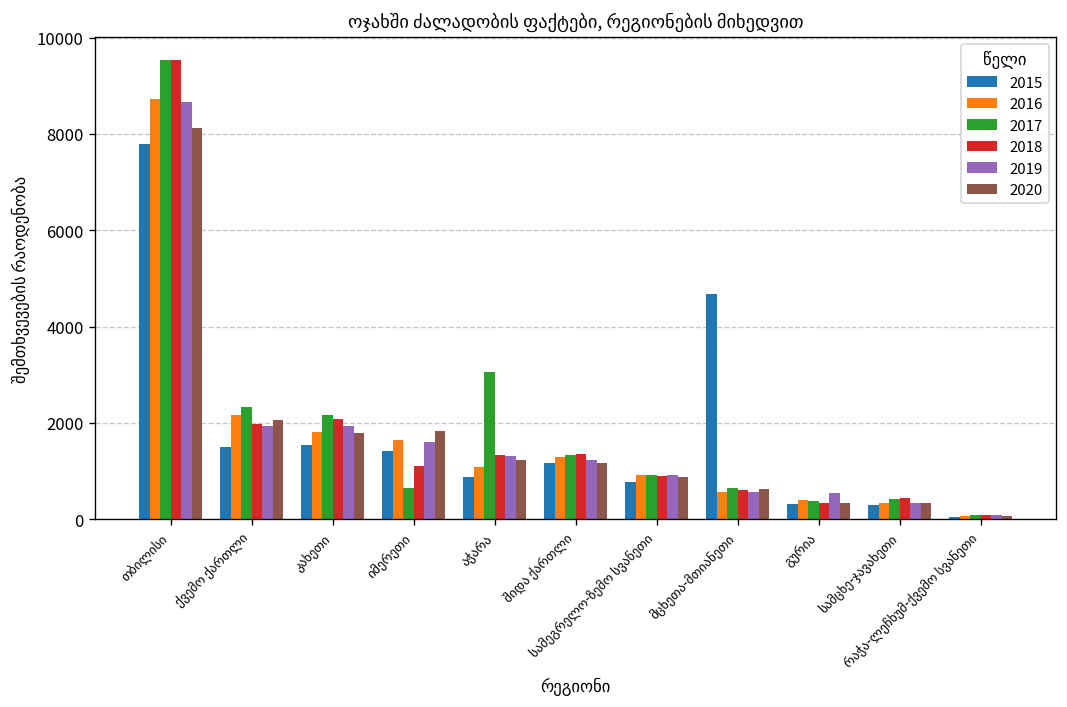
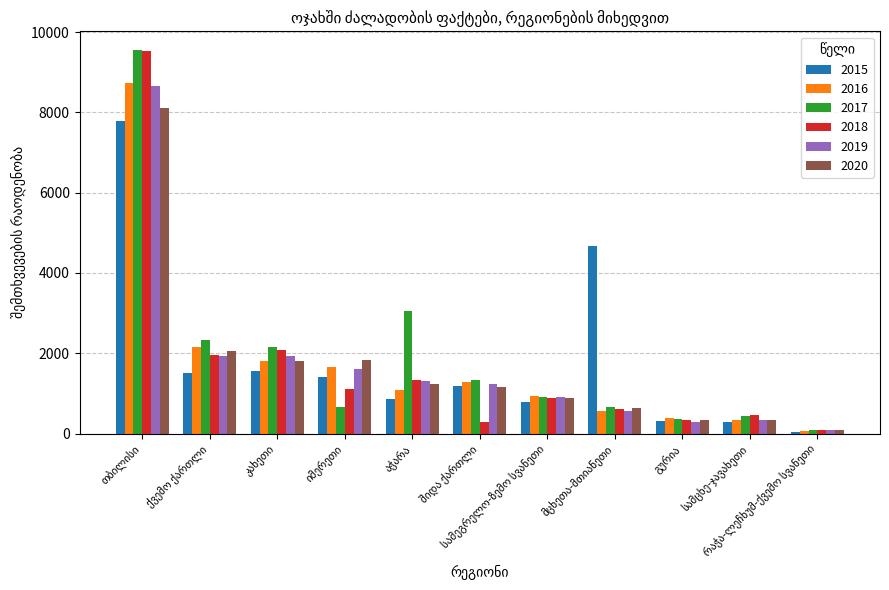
2018, შიდა ქართლი: 1400 -> 300
2019, გურია: 500 -> 300
